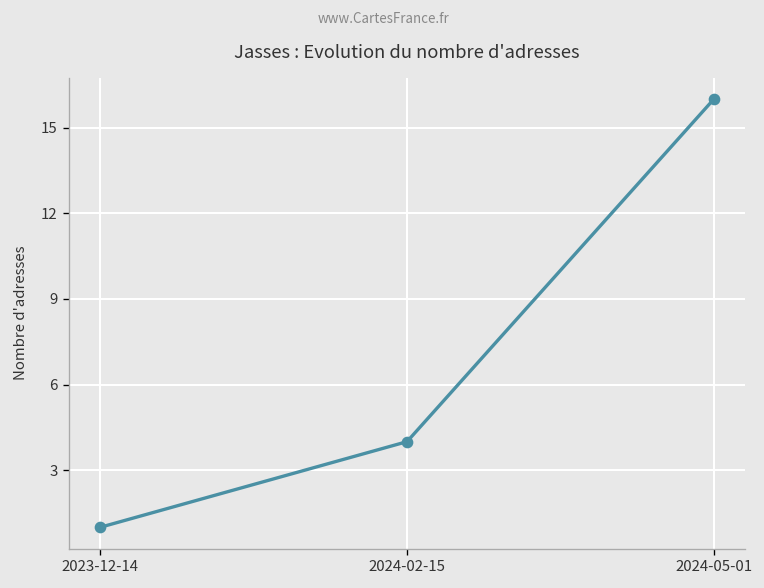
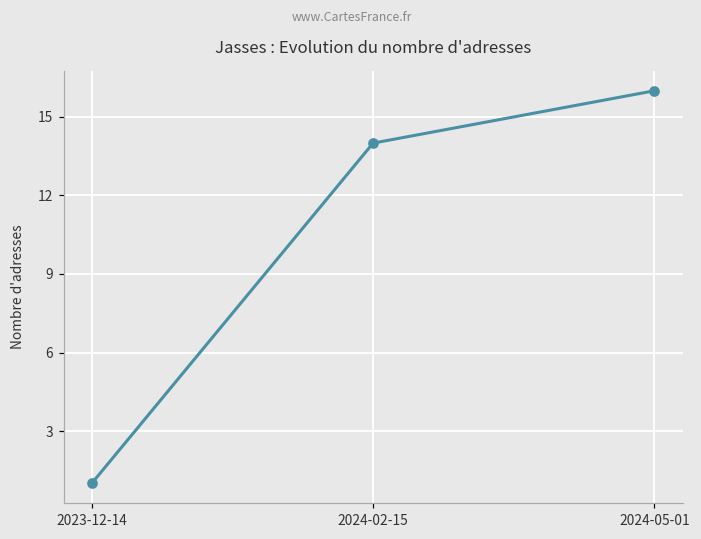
2024-02-15: 4 -> 14
